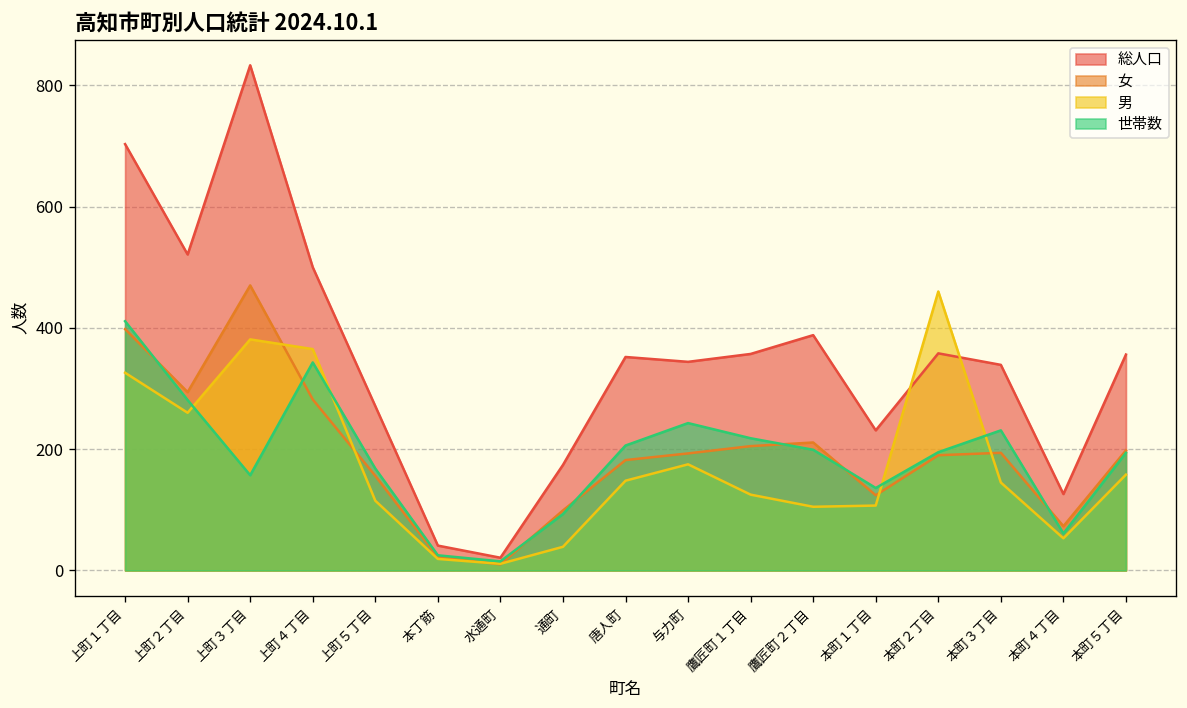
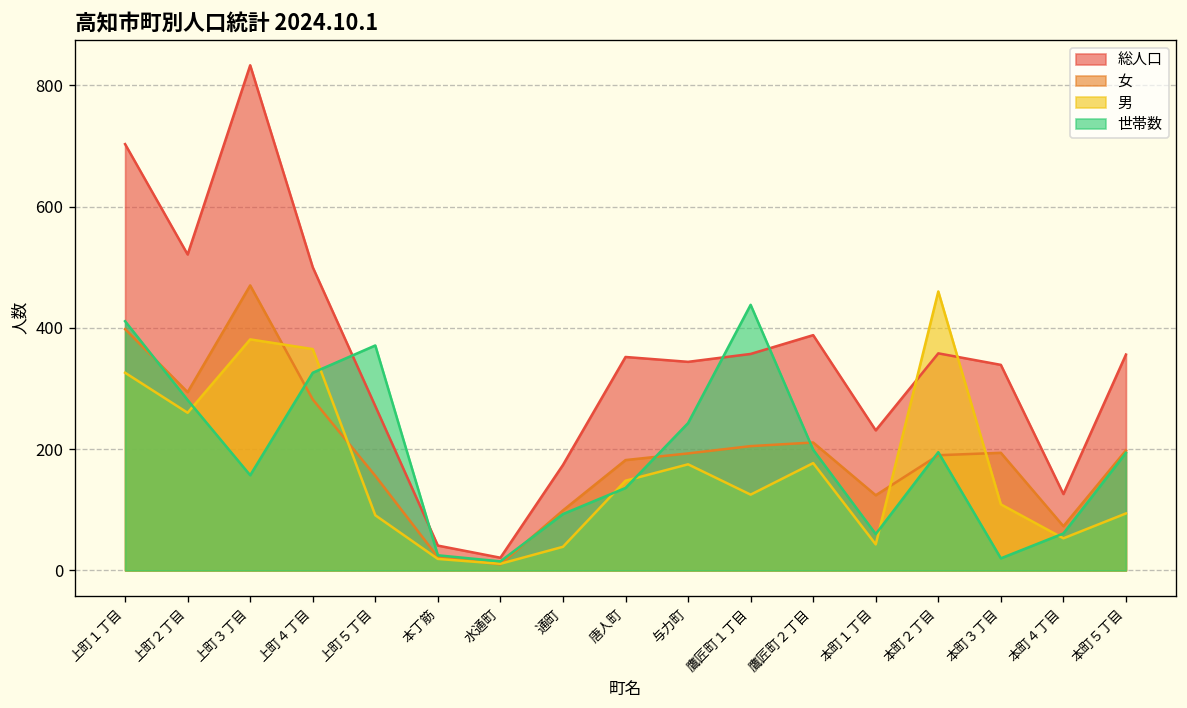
世帯数, 上町４丁目: 340 -> 330
男, 上町５丁目: 120 -> 90
世帯数, 上町５丁目: 170 -> 370
世帯数, 唐人町: 210 -> 140
世帯数, 鷹匠町１丁目: 220 -> 440
男, 鷹匠町２丁目: 110 -> 180
男, 本町１丁目: 110 -> 40
世帯数, 本町１丁目: 140 -> 60
男, 本町３丁目: 150 -> 110
世帯数, 本町３丁目: 230 -> 20
男, 本町５丁目: 160 -> 90
